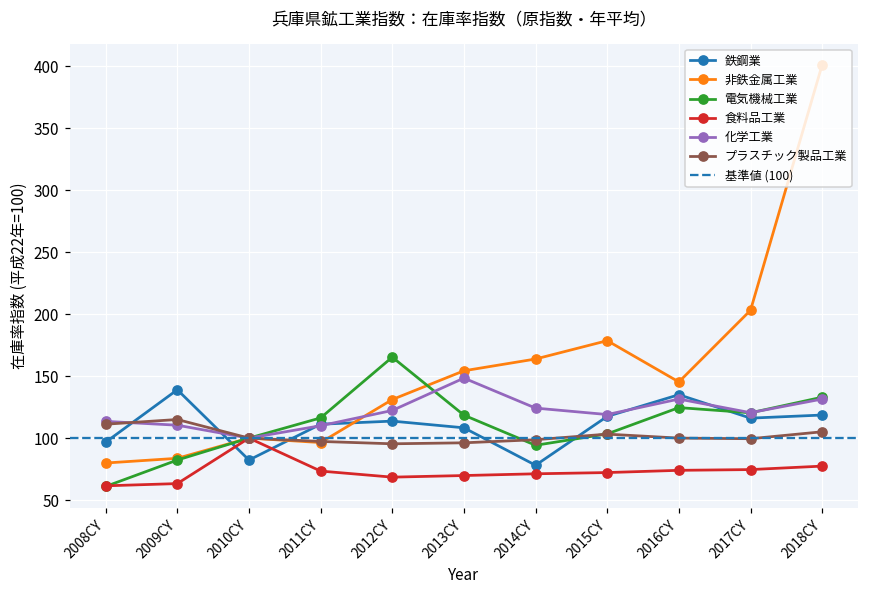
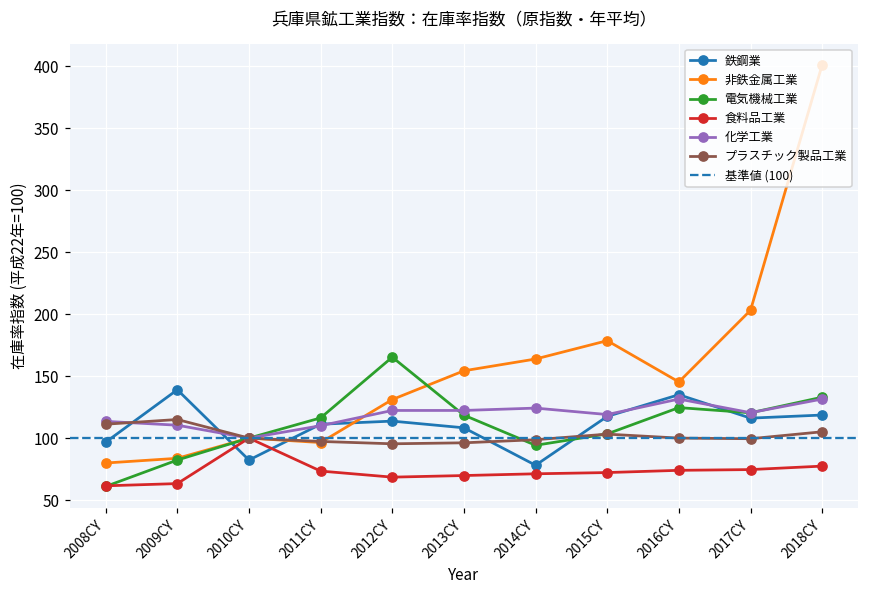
化学工業, 2013CY: 148 -> 122
